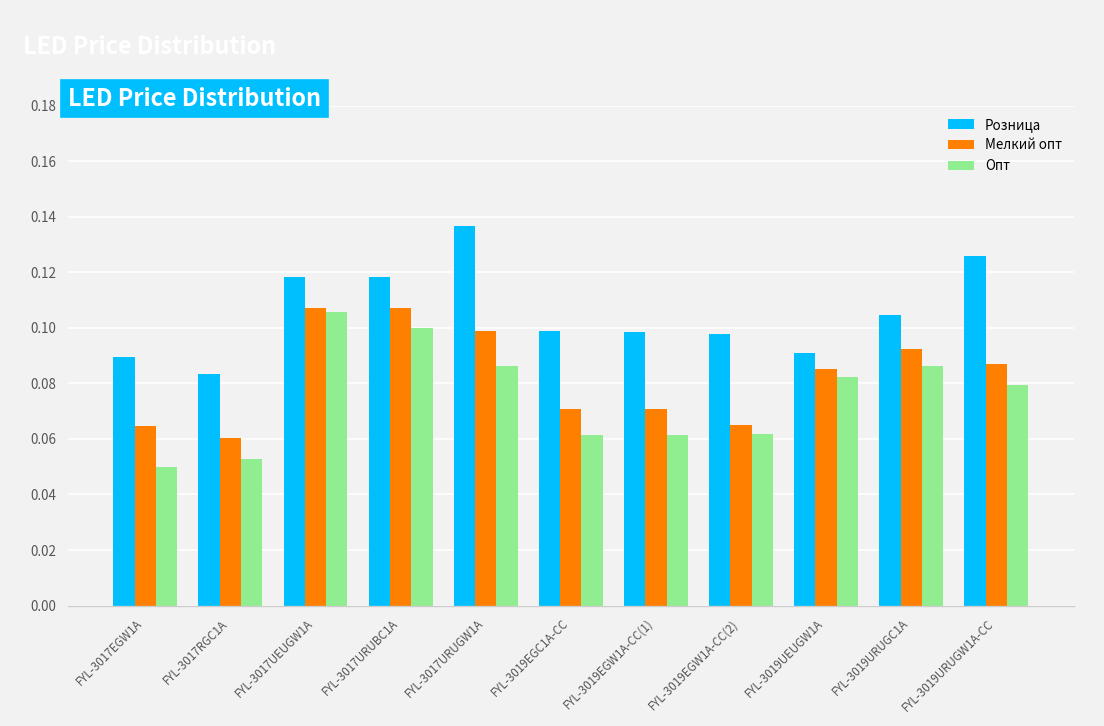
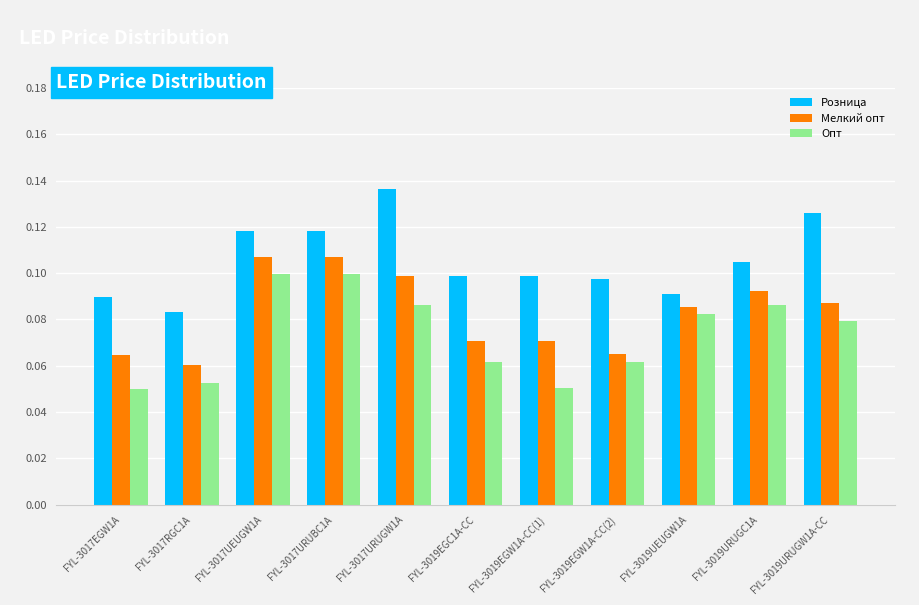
Опт, FYL-3017UEUGW1A: 0.106 -> 0.100
Опт, FYL-3019EGW1A-CC(1): 0.061 -> 0.050
